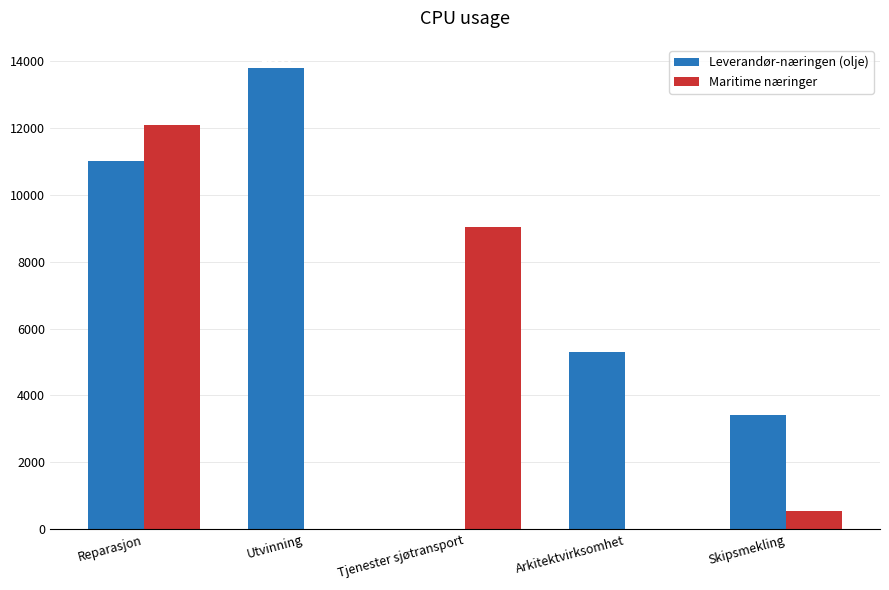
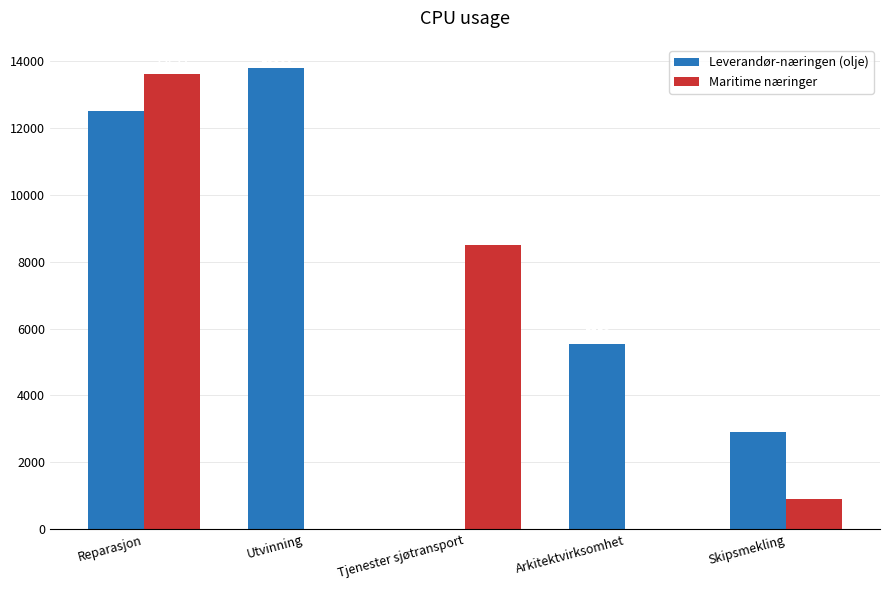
Leverandør-næringen (olje), Reparasjon: 11000 -> 12500
Maritime næringer, Reparasjon: 12100 -> 13600
Maritime næringer, Tjenester sjøtransport: 9000 -> 8500
Leverandør-næringen (olje), Arkitektvirksomhet: 5300 -> 5600
Leverandør-næringen (olje), Skipsmekling: 3400 -> 2900
Maritime næringer, Skipsmekling: 500 -> 900
